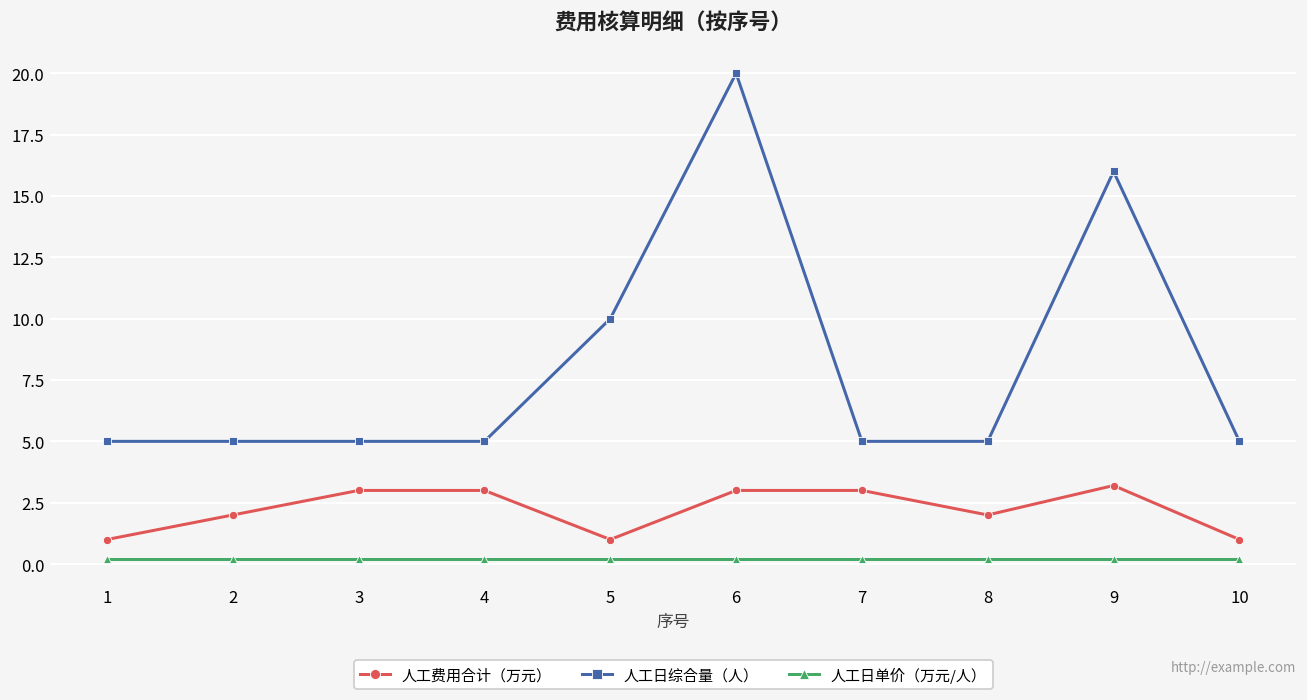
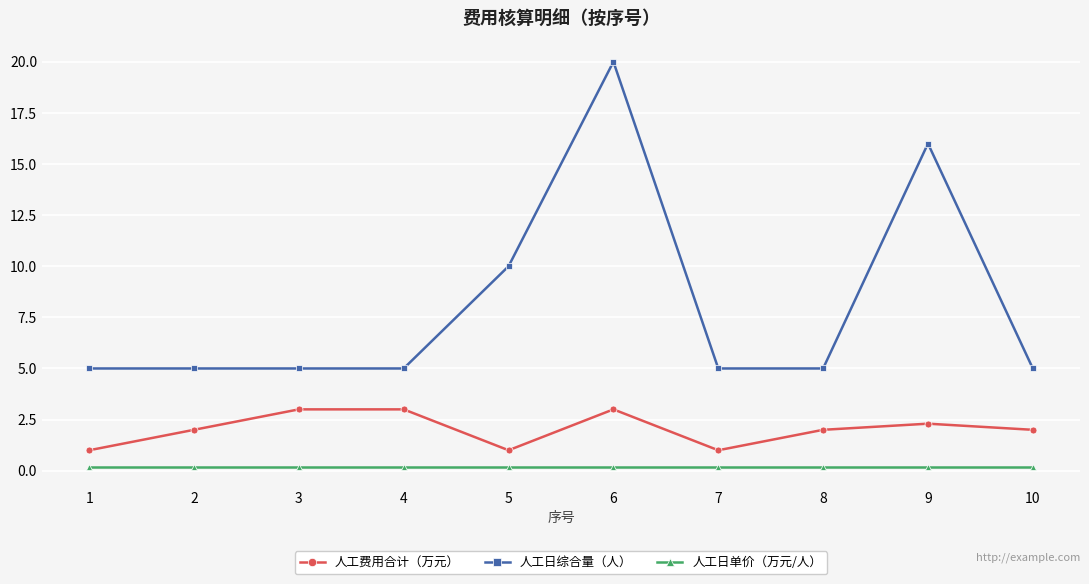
人工费用合计（万元）, 7: 3 -> 1
人工费用合计（万元）, 9: 3.2 -> 2.3
人工费用合计（万元）, 10: 1 -> 2
